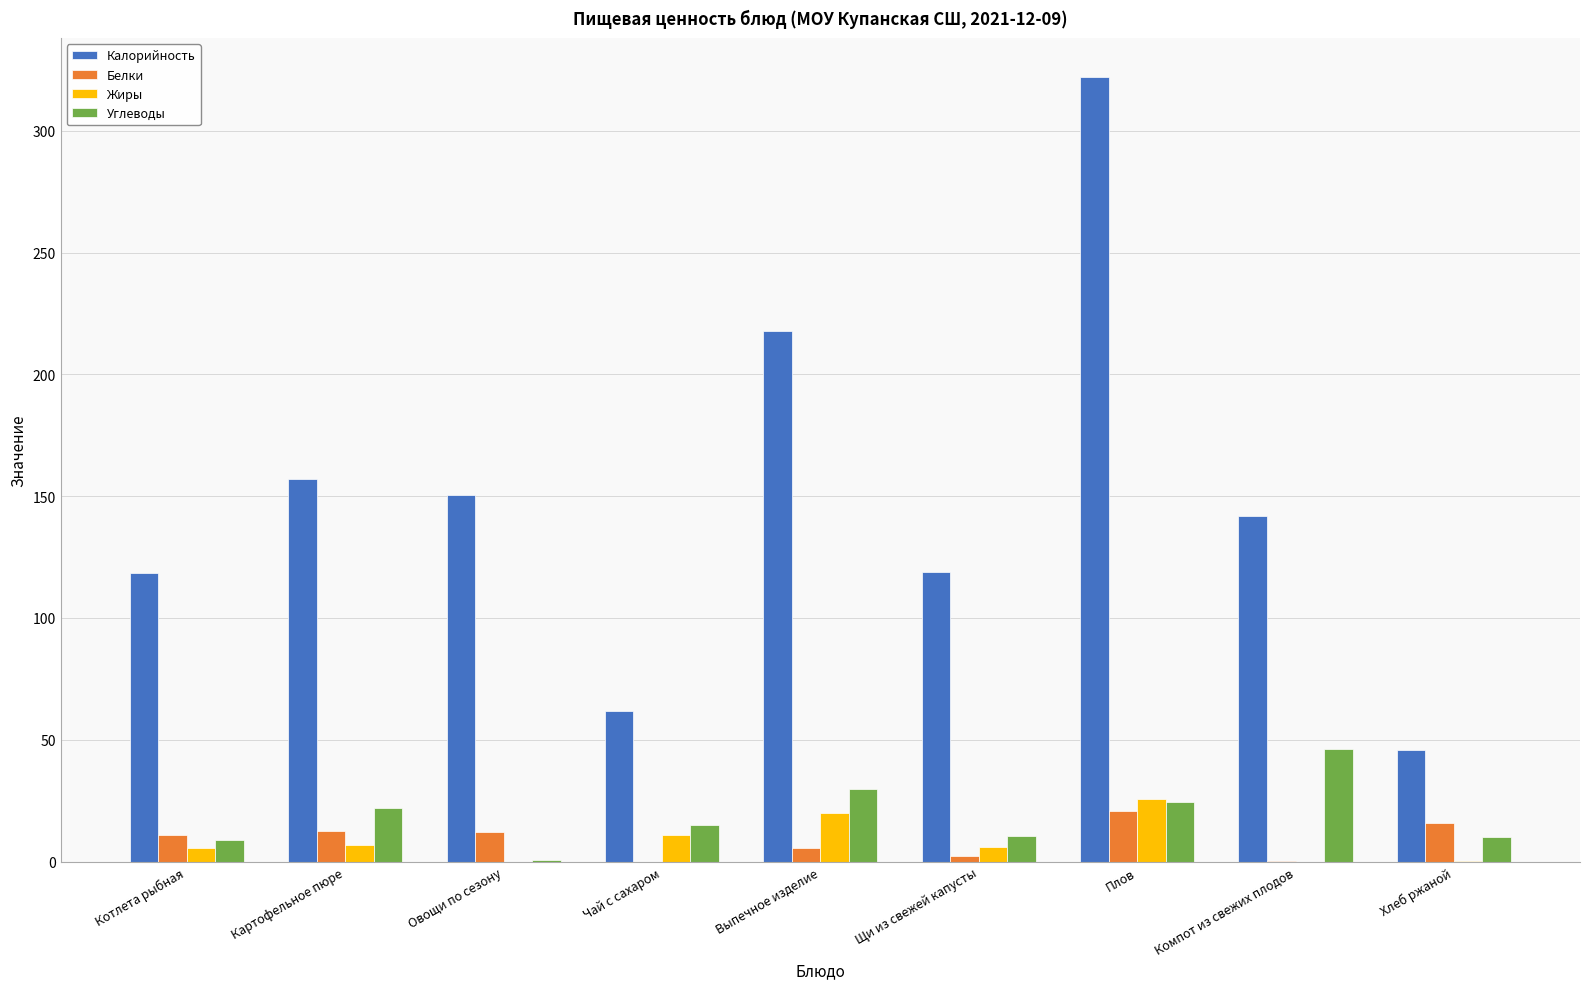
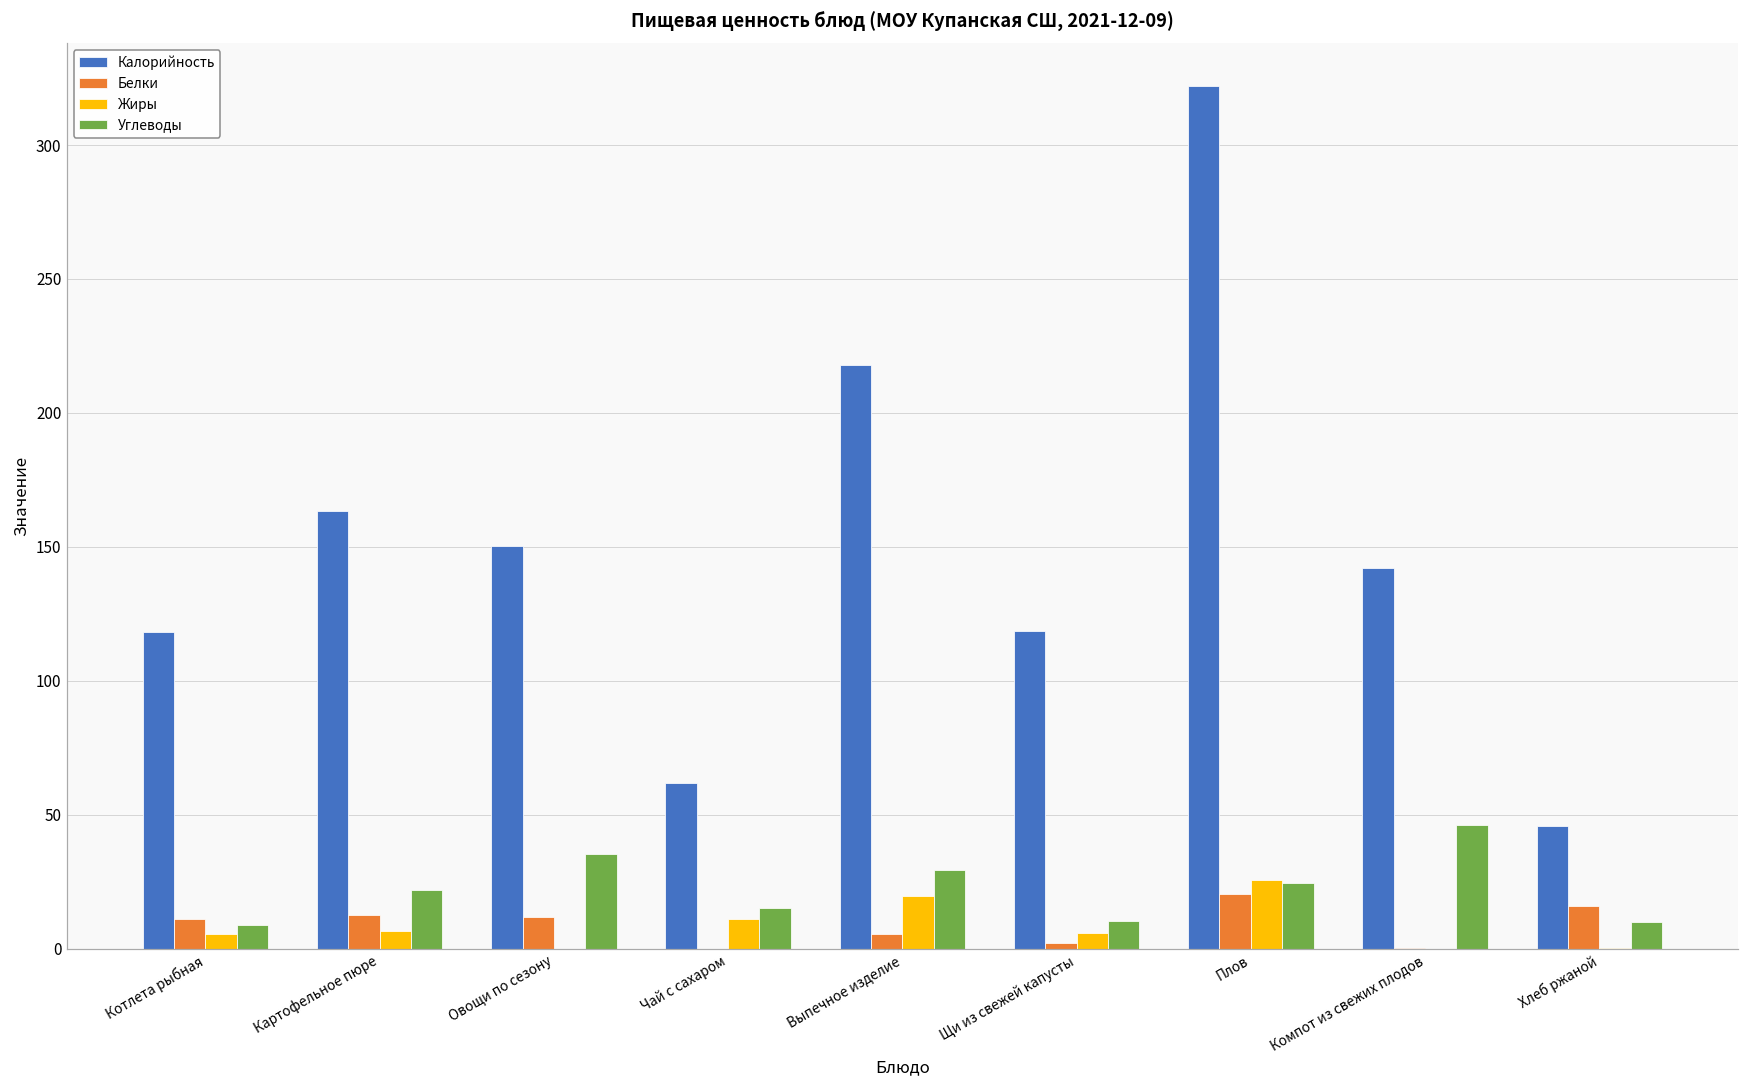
Калорийность, Картофельное пюре: 157 -> 164
Углеводы, Овощи по сезону: 1 -> 35
